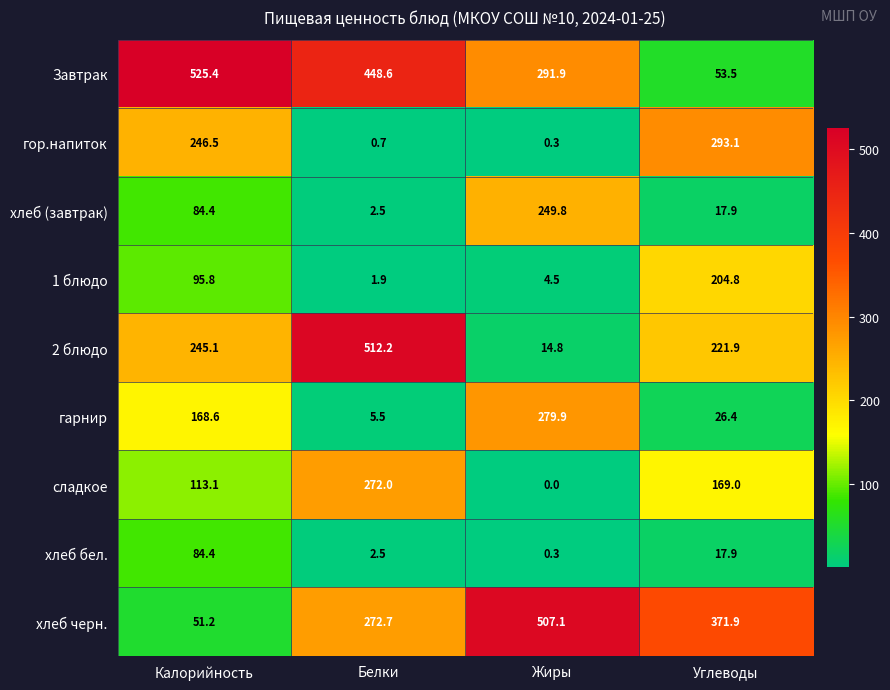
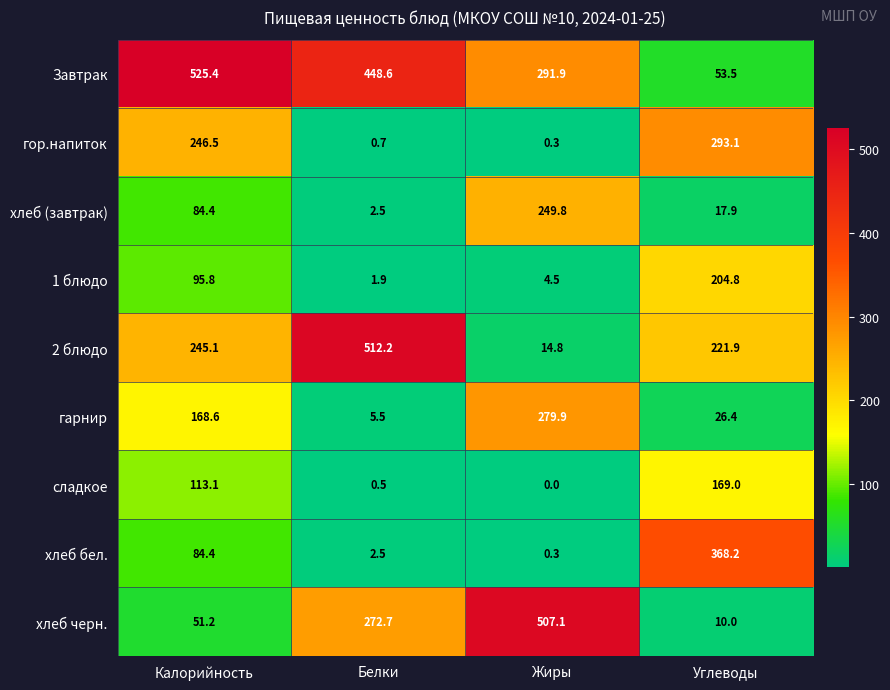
сладкое, Белки: 272.0 -> 0.5
хлеб бел., Углеводы: 17.9 -> 368.2
хлеб черн., Углеводы: 371.9 -> 10.0
